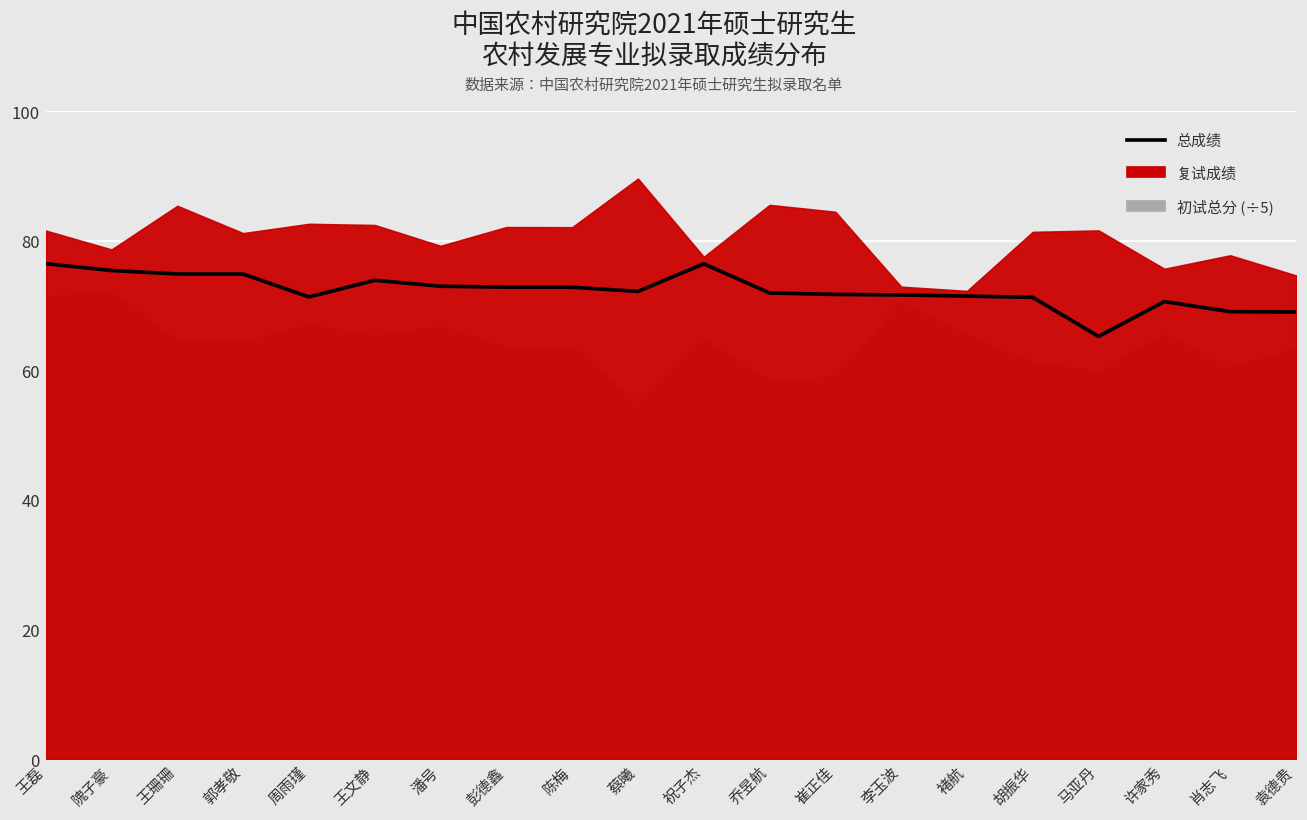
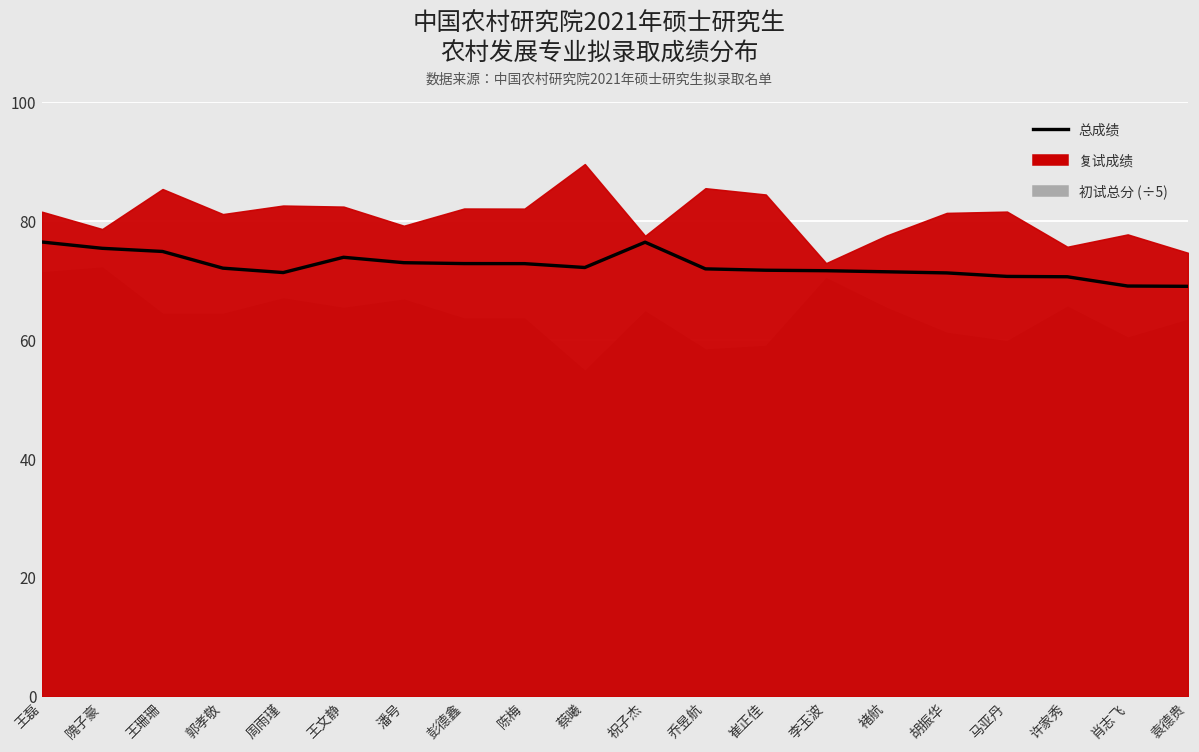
总成绩, 郭孝敬: 75 -> 72
复试成绩, 褚航: 72 -> 78
总成绩, 马亚丹: 65 -> 71
